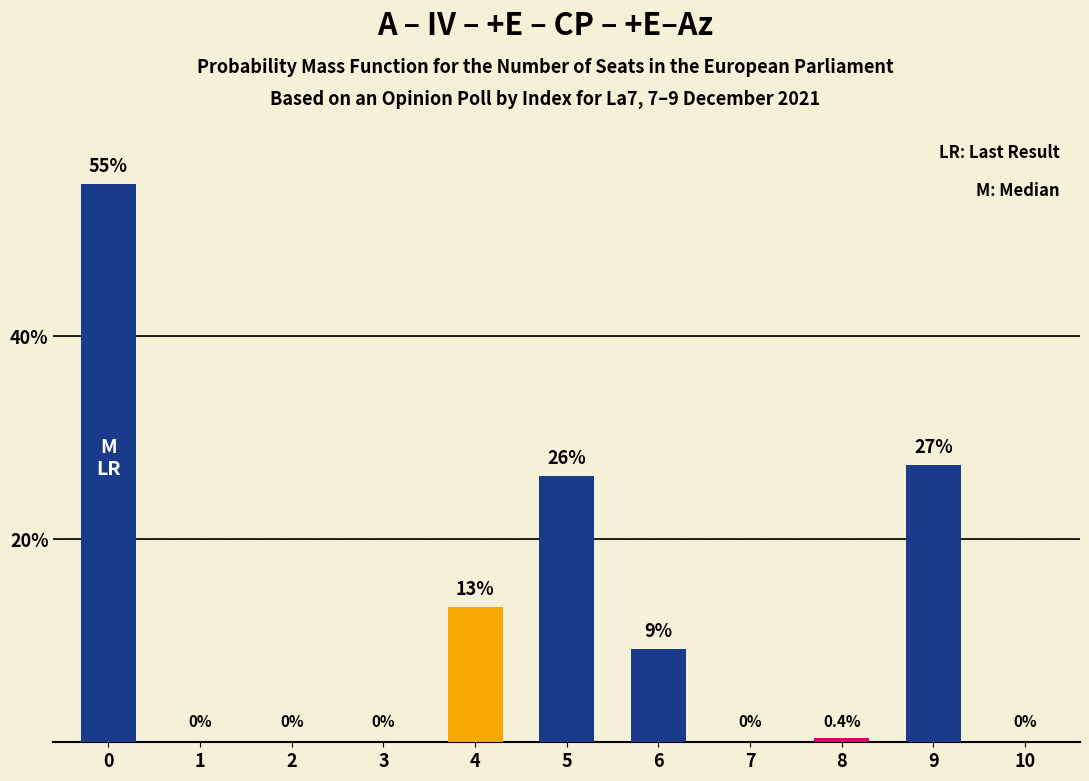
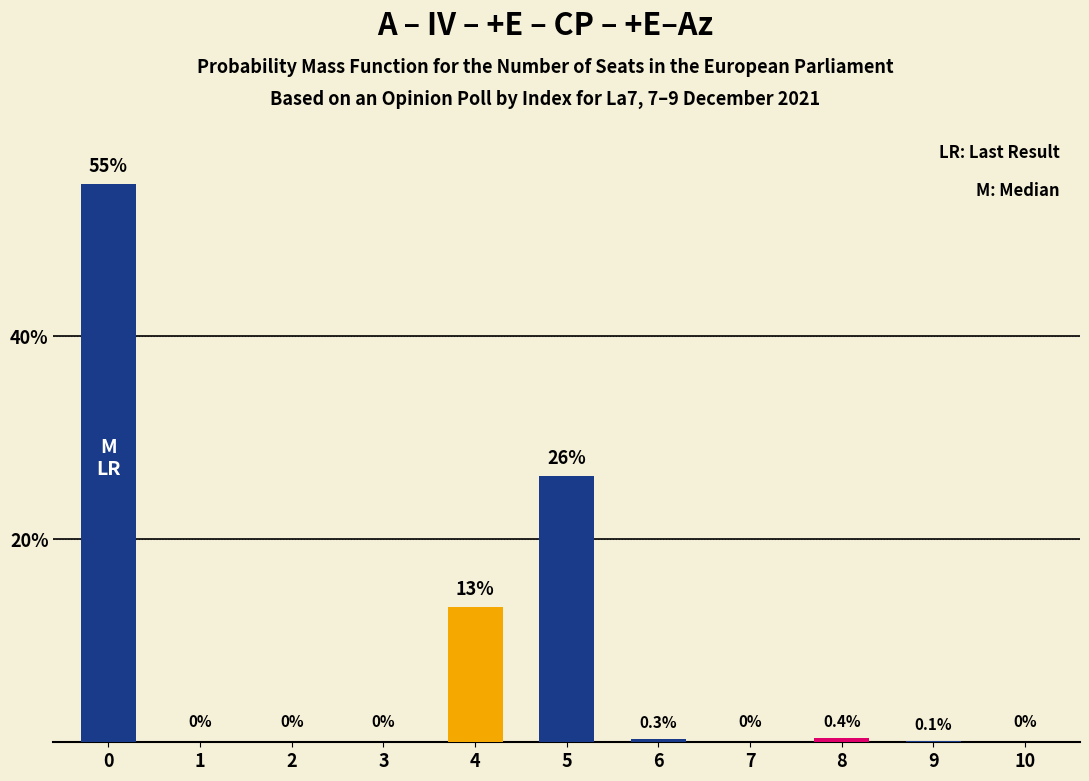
6: 9% -> 0.3%
9: 27% -> 0.1%
